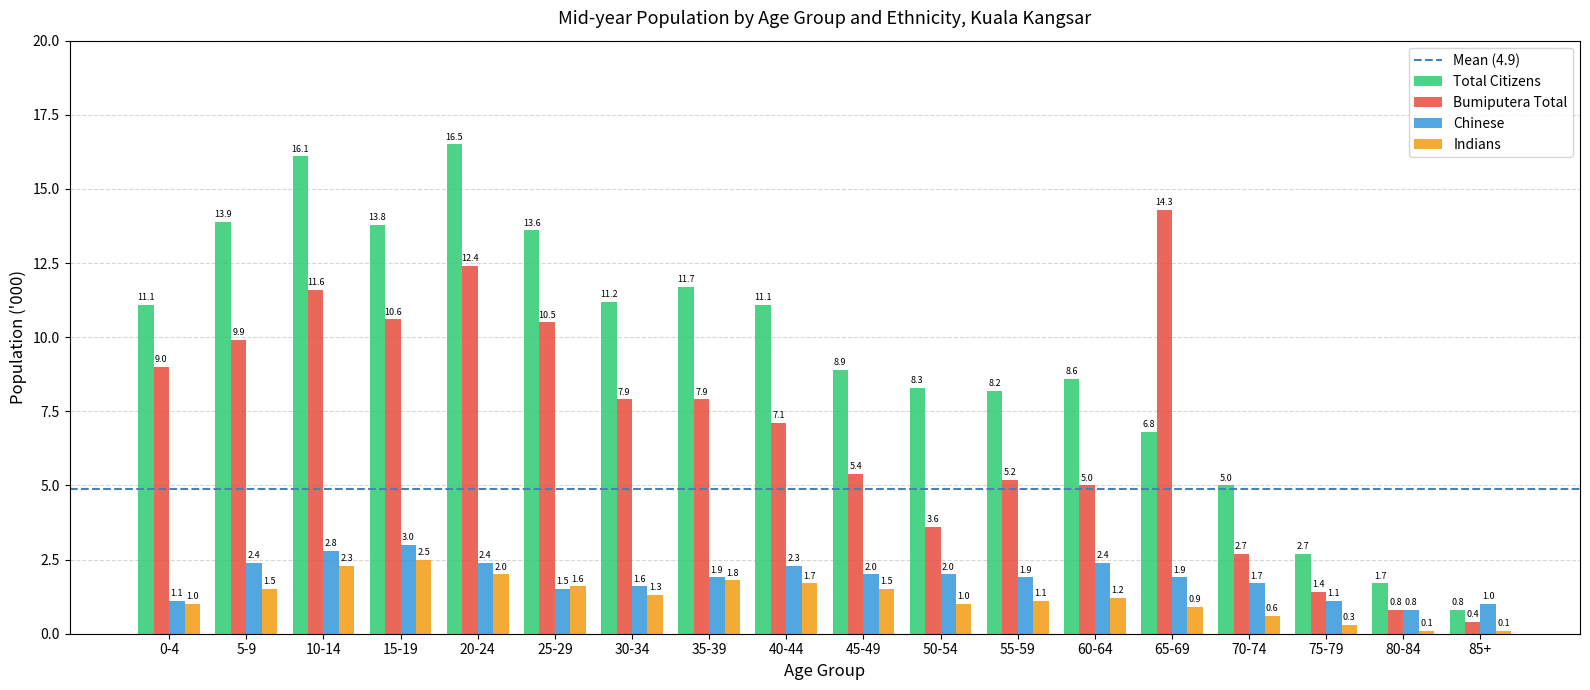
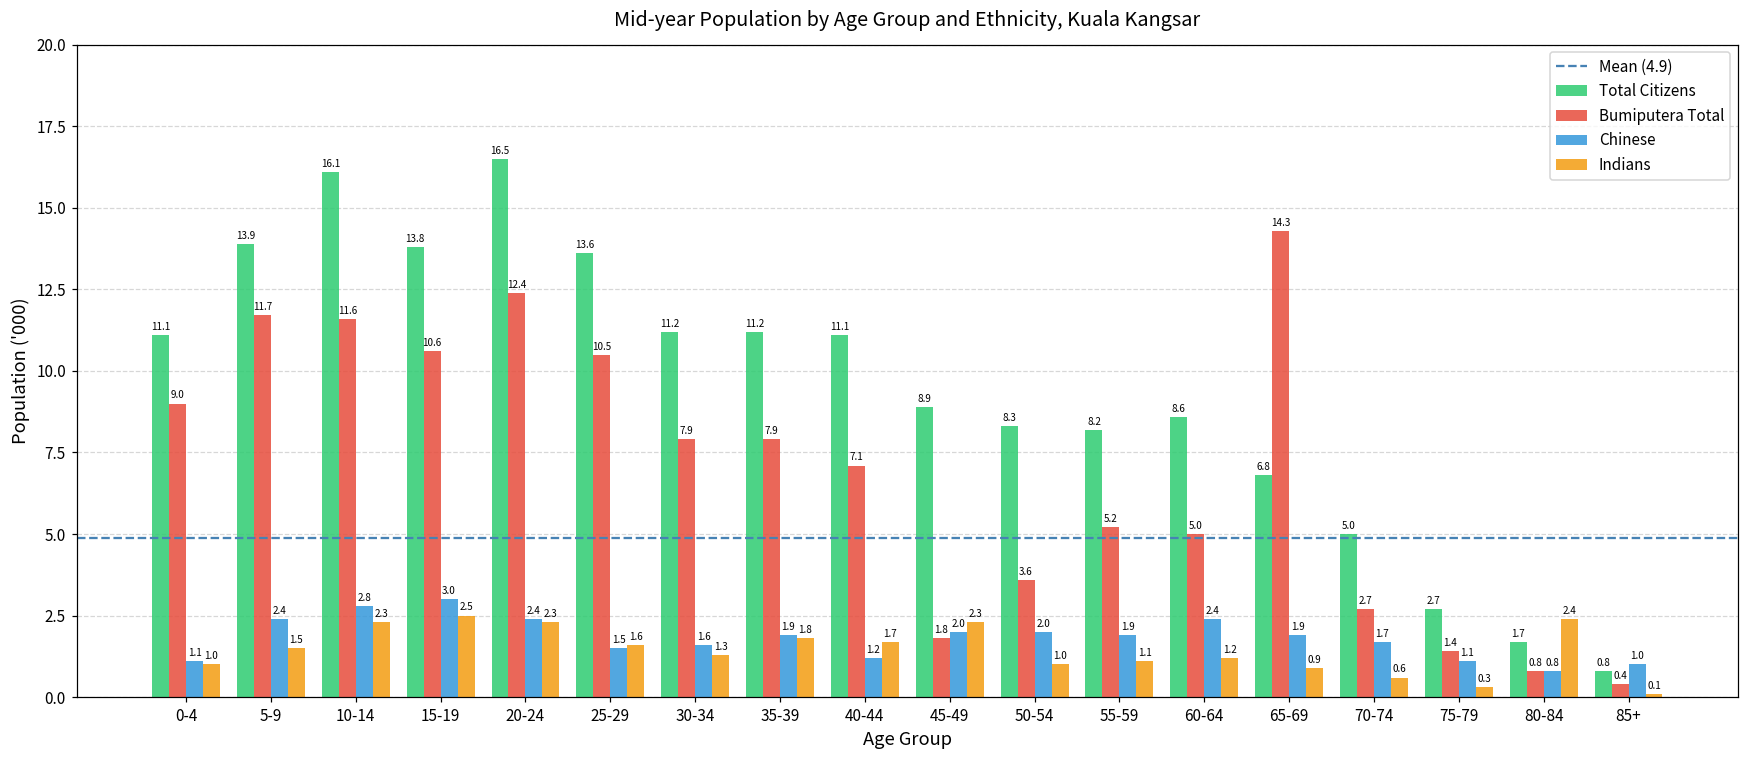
Bumiputera Total, 5-9: 9.9 -> 11.7
Indians, 20-24: 2.0 -> 2.3
Total Citizens, 35-39: 11.7 -> 11.2
Chinese, 40-44: 2.3 -> 1.2
Bumiputera Total, 45-49: 5.4 -> 1.8
Indians, 45-49: 1.5 -> 2.3
Indians, 80-84: 0.1 -> 2.4
